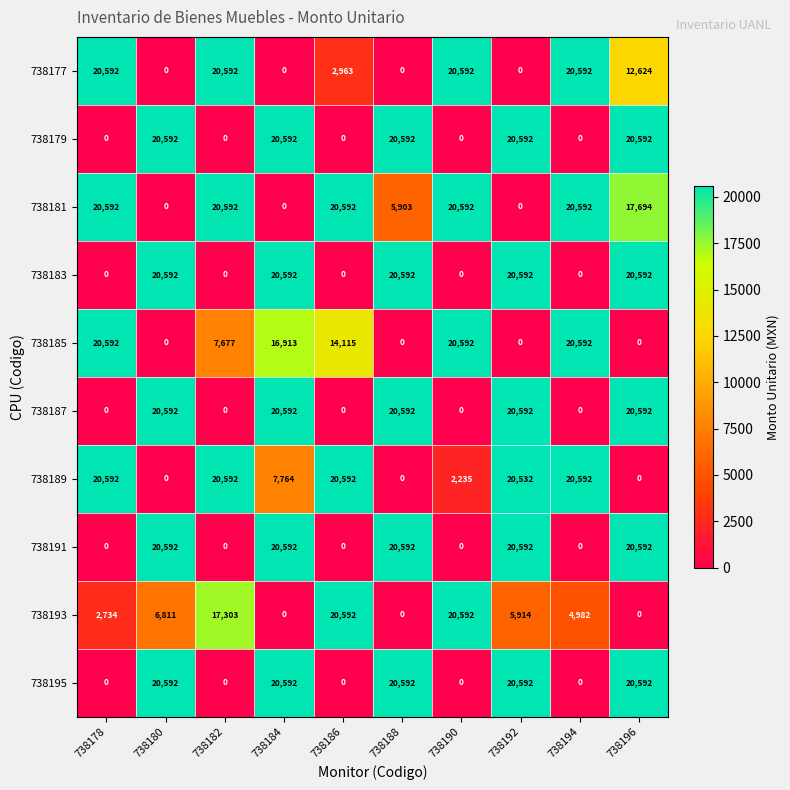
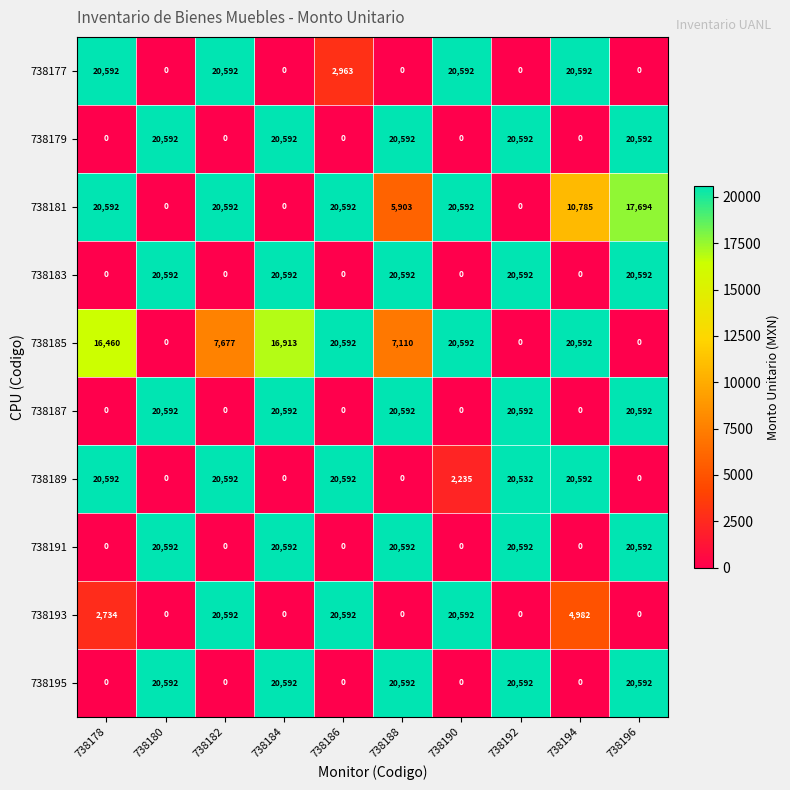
738177, 738196: 12,624 -> 0
738181, 738194: 20,592 -> 10,785
738185, 738178: 20,592 -> 16,460
738185, 738186: 14,115 -> 20,592
738185, 738188: 0 -> 7,110
738189, 738184: 7,764 -> 0
738193, 738180: 6,811 -> 0
738193, 738182: 17,303 -> 20,592
738193, 738192: 5,914 -> 0
